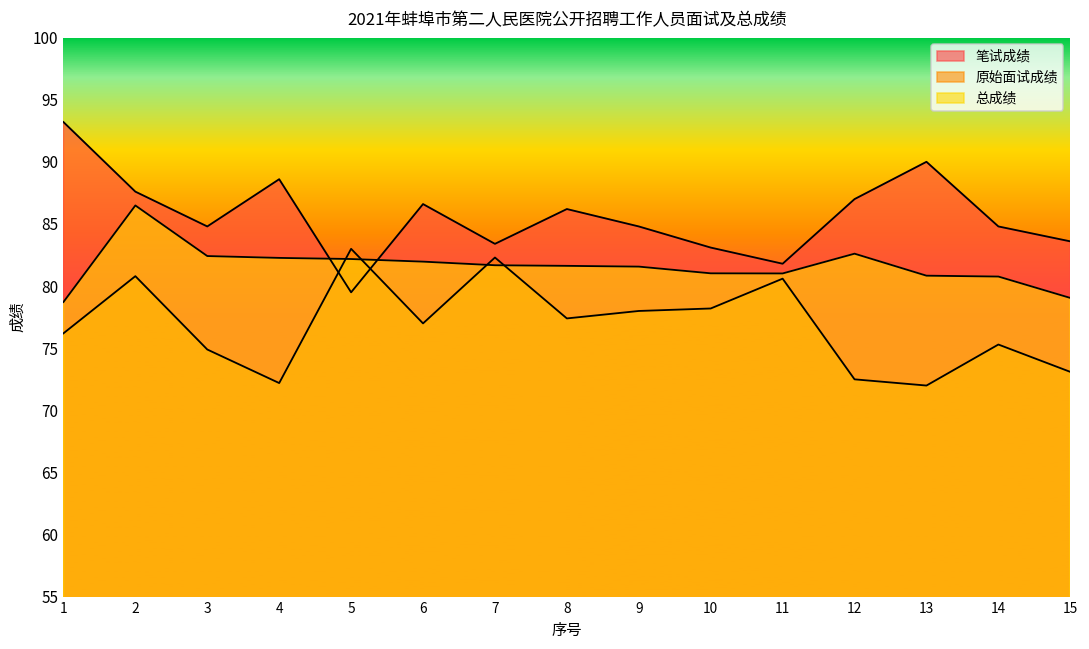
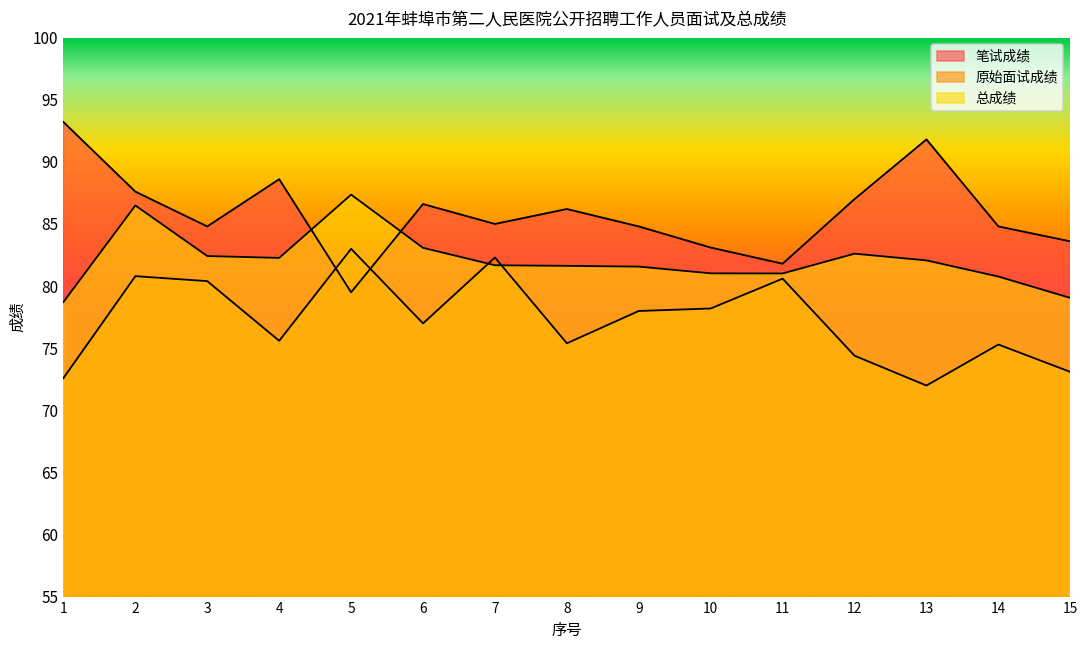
原始面试成绩, 1: 76.2 -> 72.6
原始面试成绩, 3: 74.9 -> 80.4
原始面试成绩, 4: 72.2 -> 75.6
总成绩, 5: 82.2 -> 87.4
总成绩, 6: 82.0 -> 83.1
笔试成绩, 7: 83.4 -> 85.0
原始面试成绩, 8: 77.4 -> 75.4
原始面试成绩, 12: 72.5 -> 74.4
笔试成绩, 13: 90.0 -> 91.8
总成绩, 13: 80.8 -> 82.1
